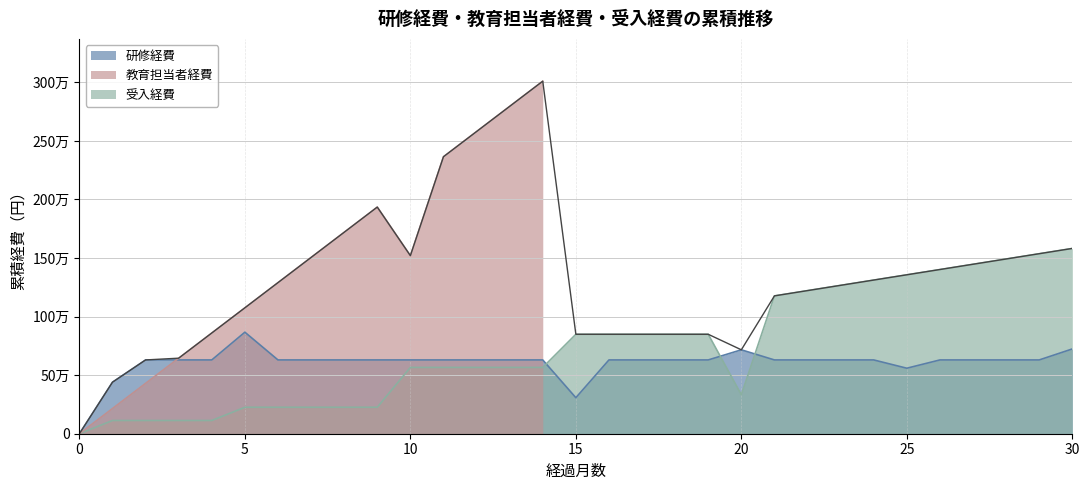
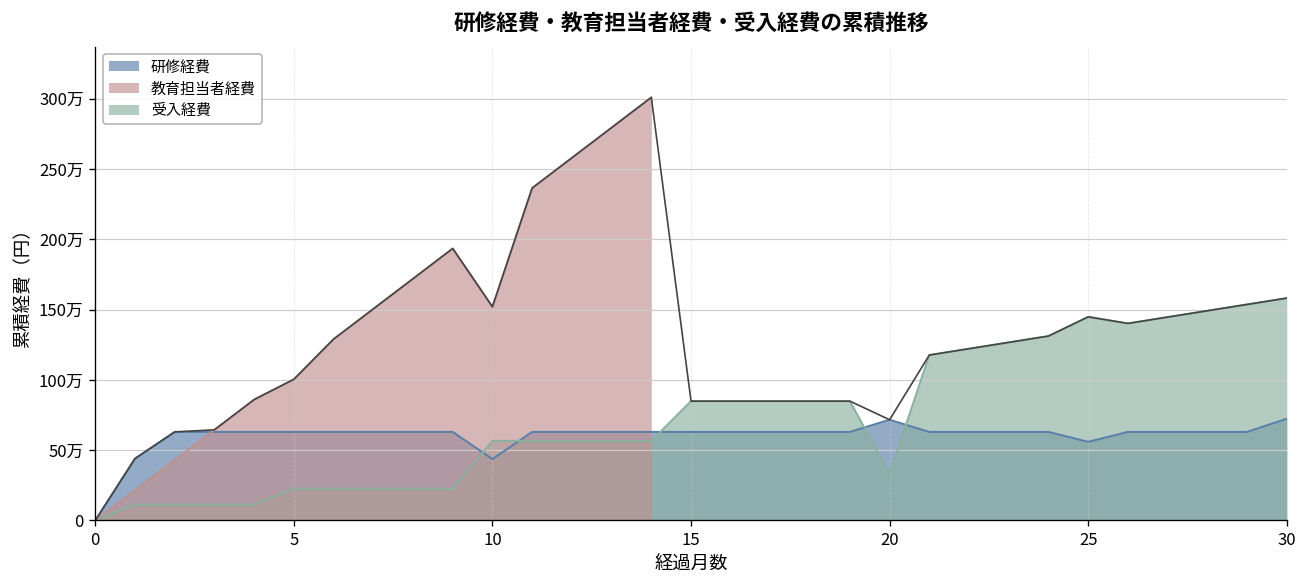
研修経費, 5: 87万 -> 63万
教育担当者経費, 5: 108万 -> 100万
研修経費, 10: 63万 -> 44万
研修経費, 15: 31万 -> 63万
受入経費, 25: 136万 -> 145万
